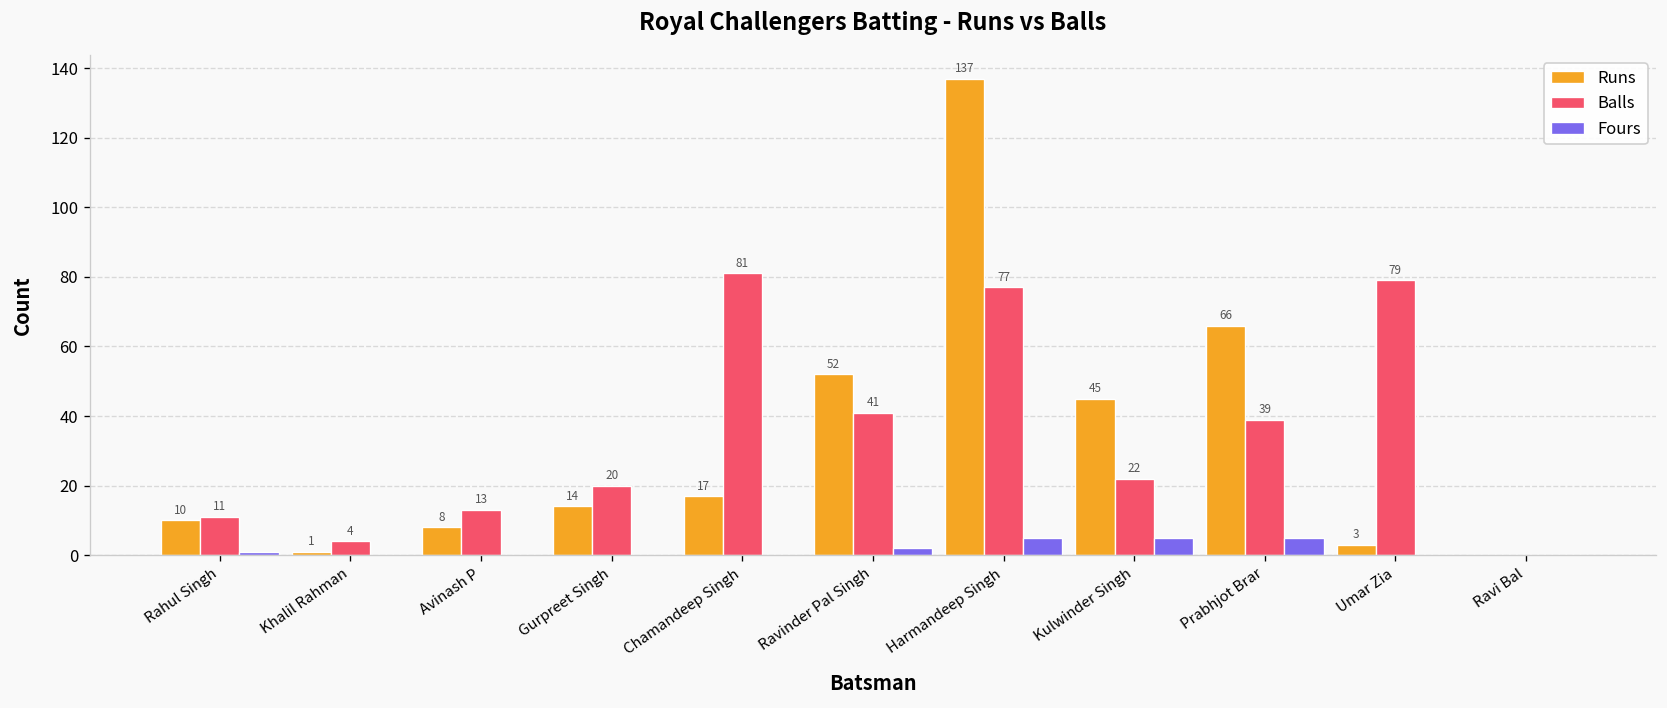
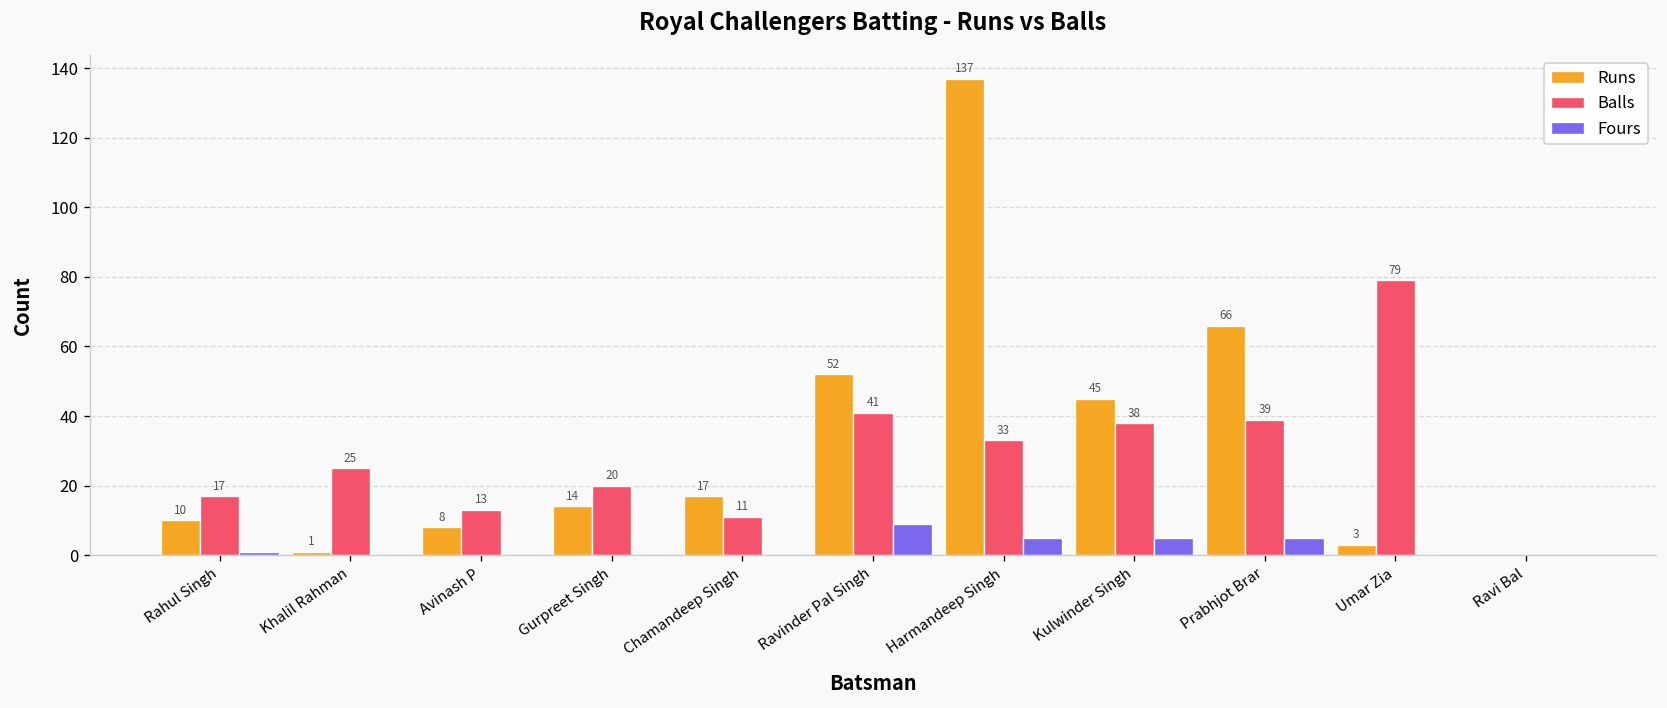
Balls, Rahul Singh: 11 -> 17
Balls, Khalil Rahman: 4 -> 25
Balls, Chamandeep Singh: 81 -> 11
Fours, Ravinder Pal Singh: 2 -> 9
Balls, Harmandeep Singh: 77 -> 33
Balls, Kulwinder Singh: 22 -> 38
